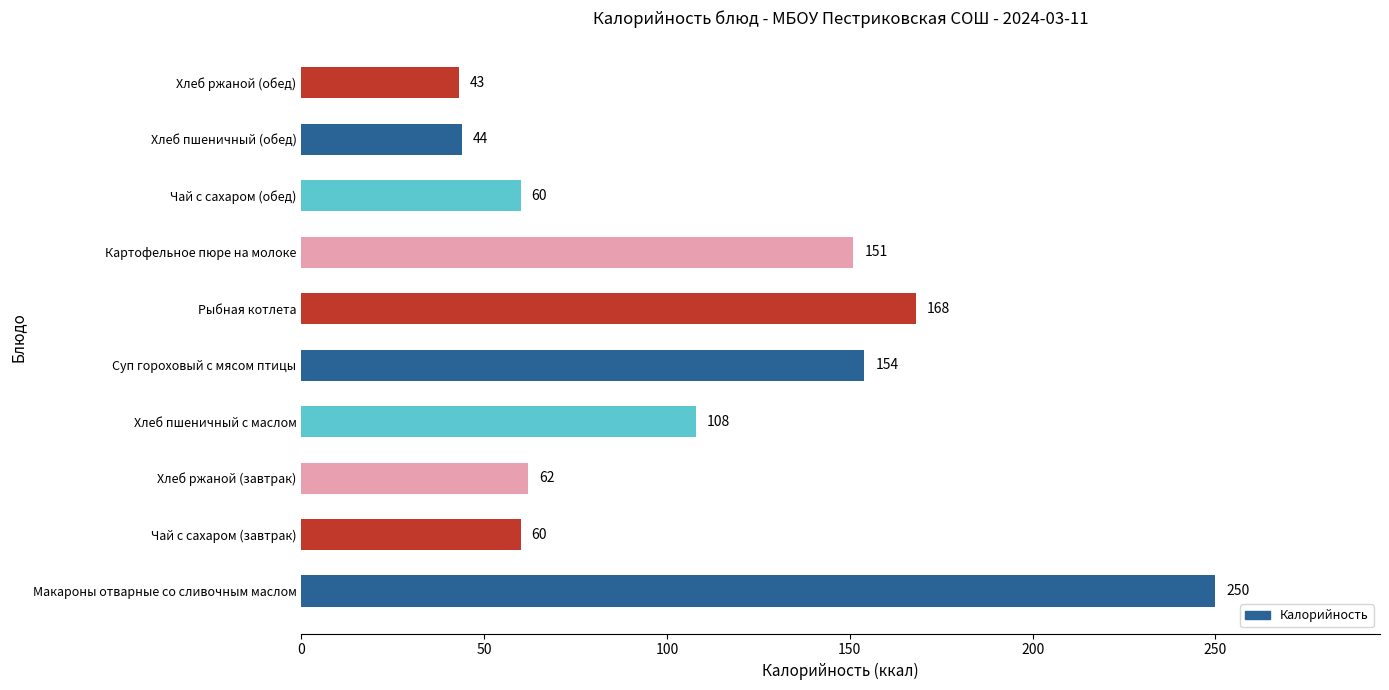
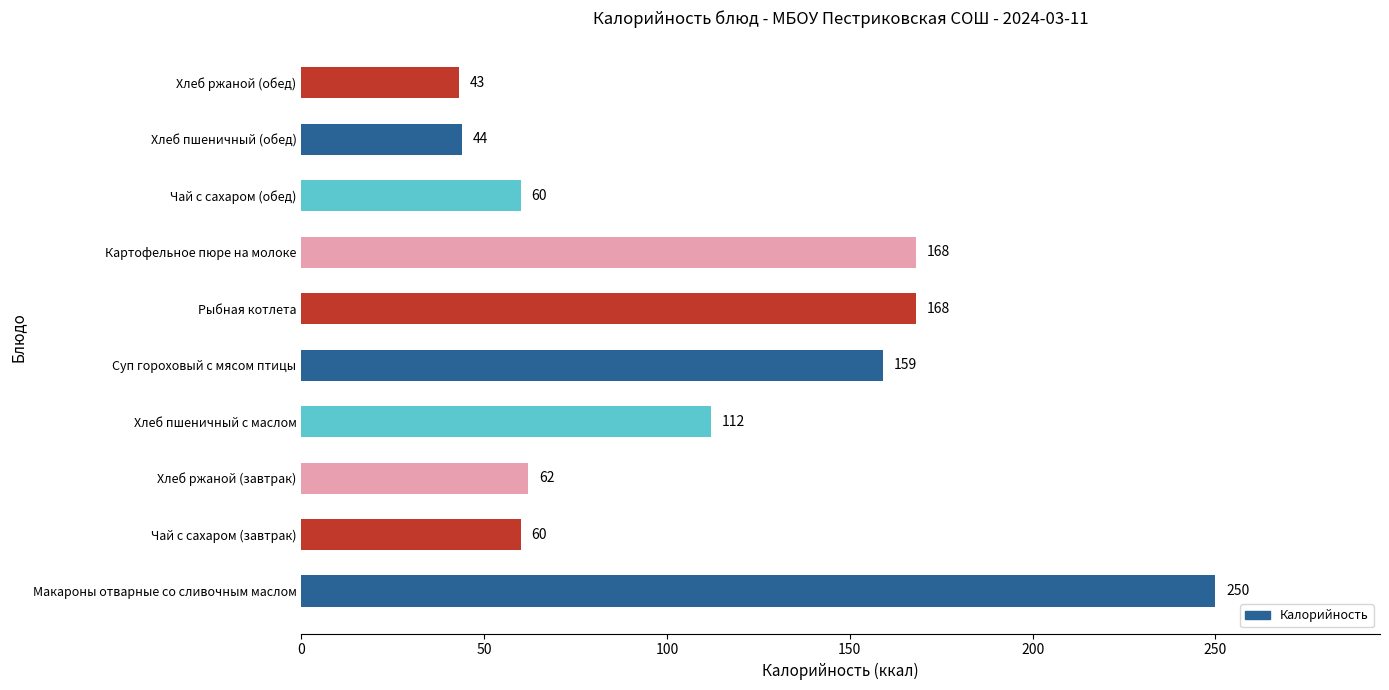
Картофельное пюре на молоке: 151 -> 168
Суп гороховый с мясом птицы: 154 -> 159
Хлеб пшеничный с маслом: 108 -> 112
